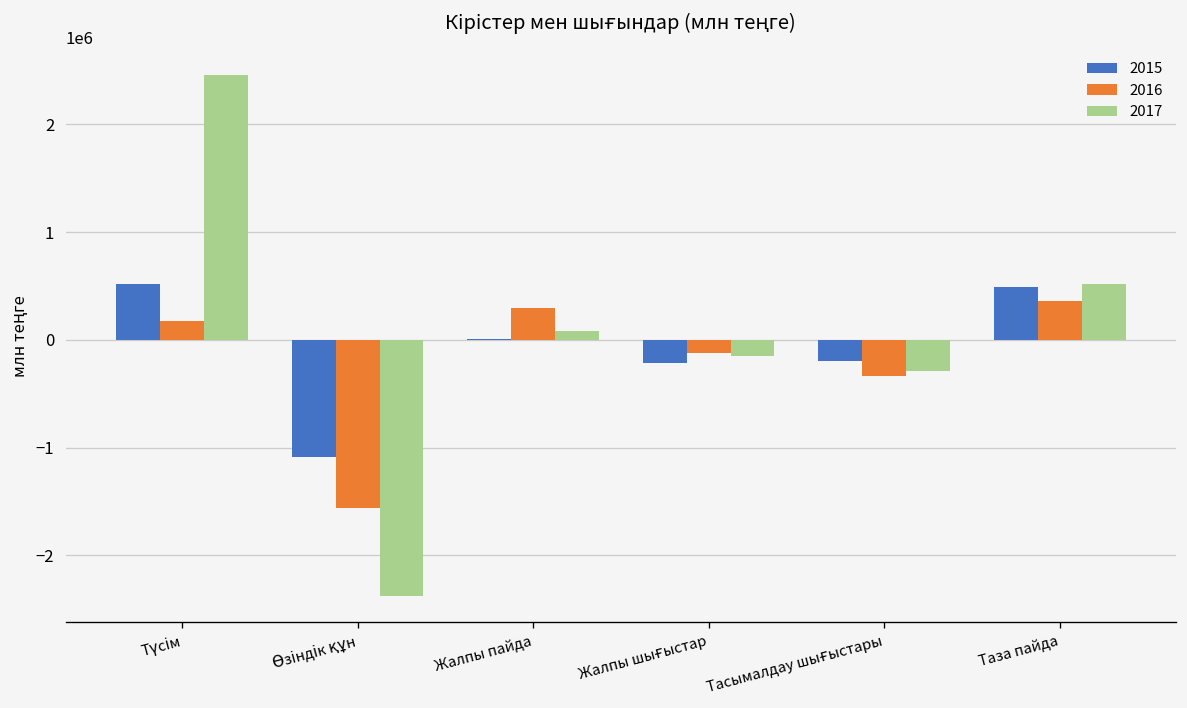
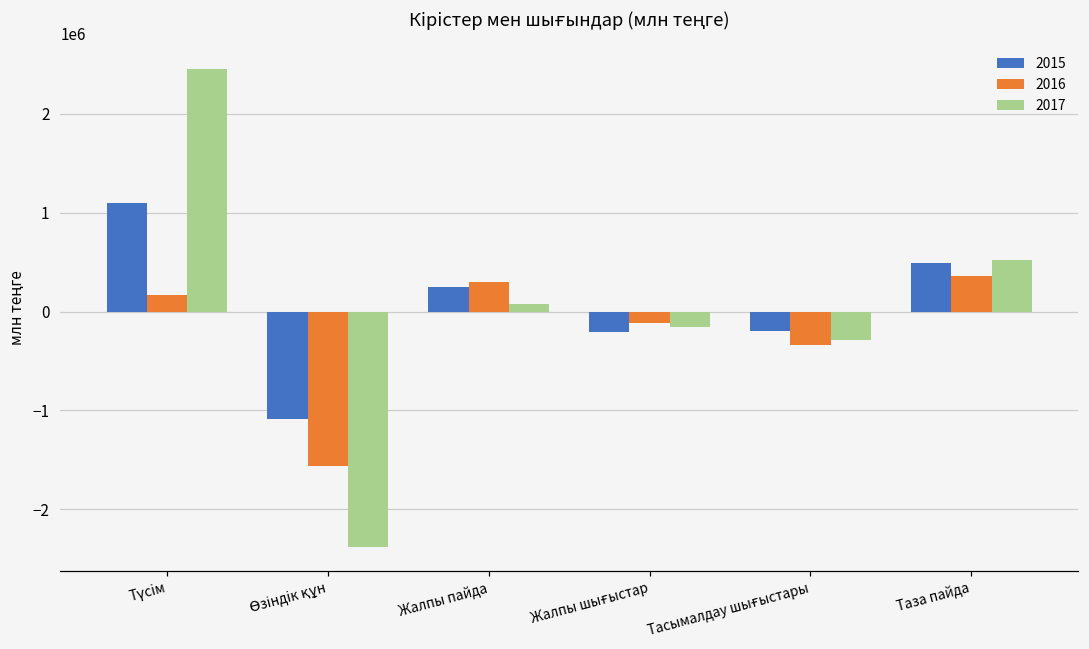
2015, Түсім: 500000 -> 1100000
2015, Жалпы пайда: 0 -> 200000
